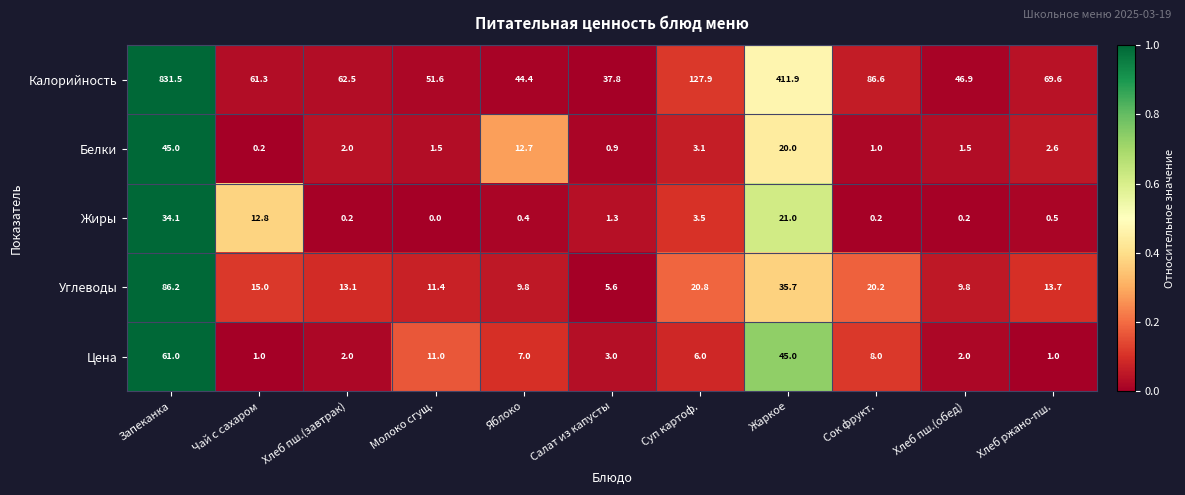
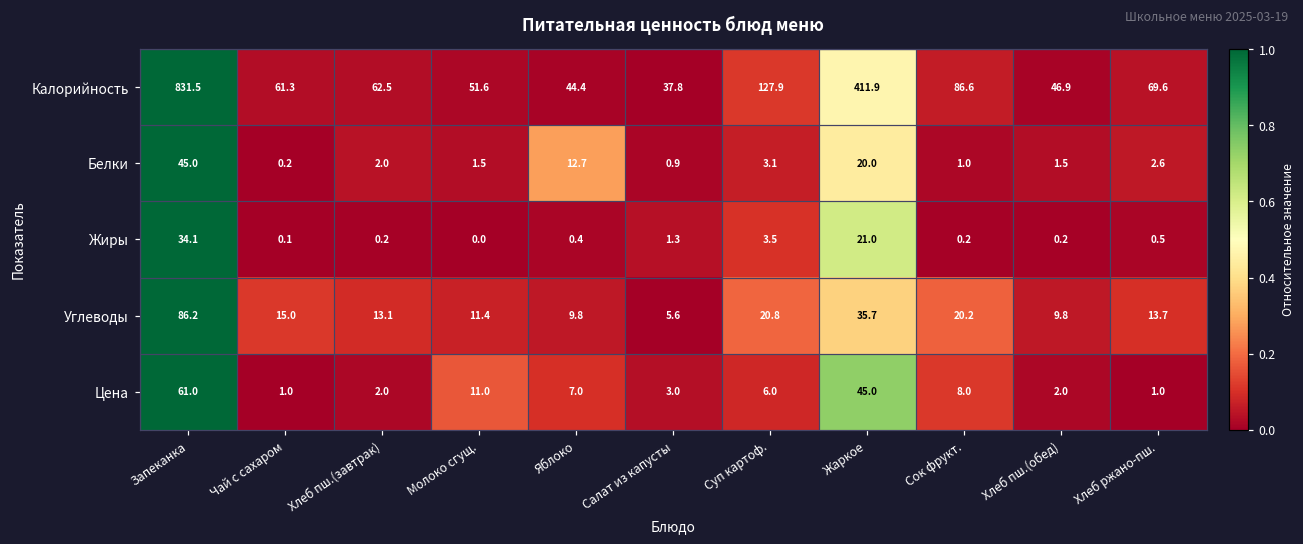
Жиры, Чай с сахаром: 12.8 -> 0.1
